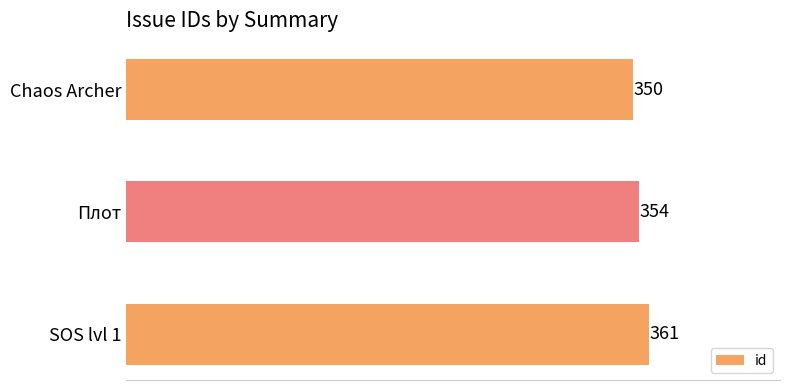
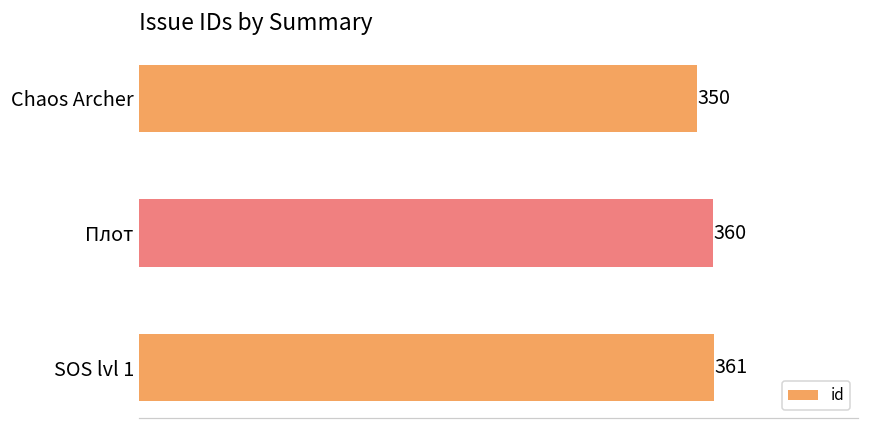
Плот: 354 -> 360
